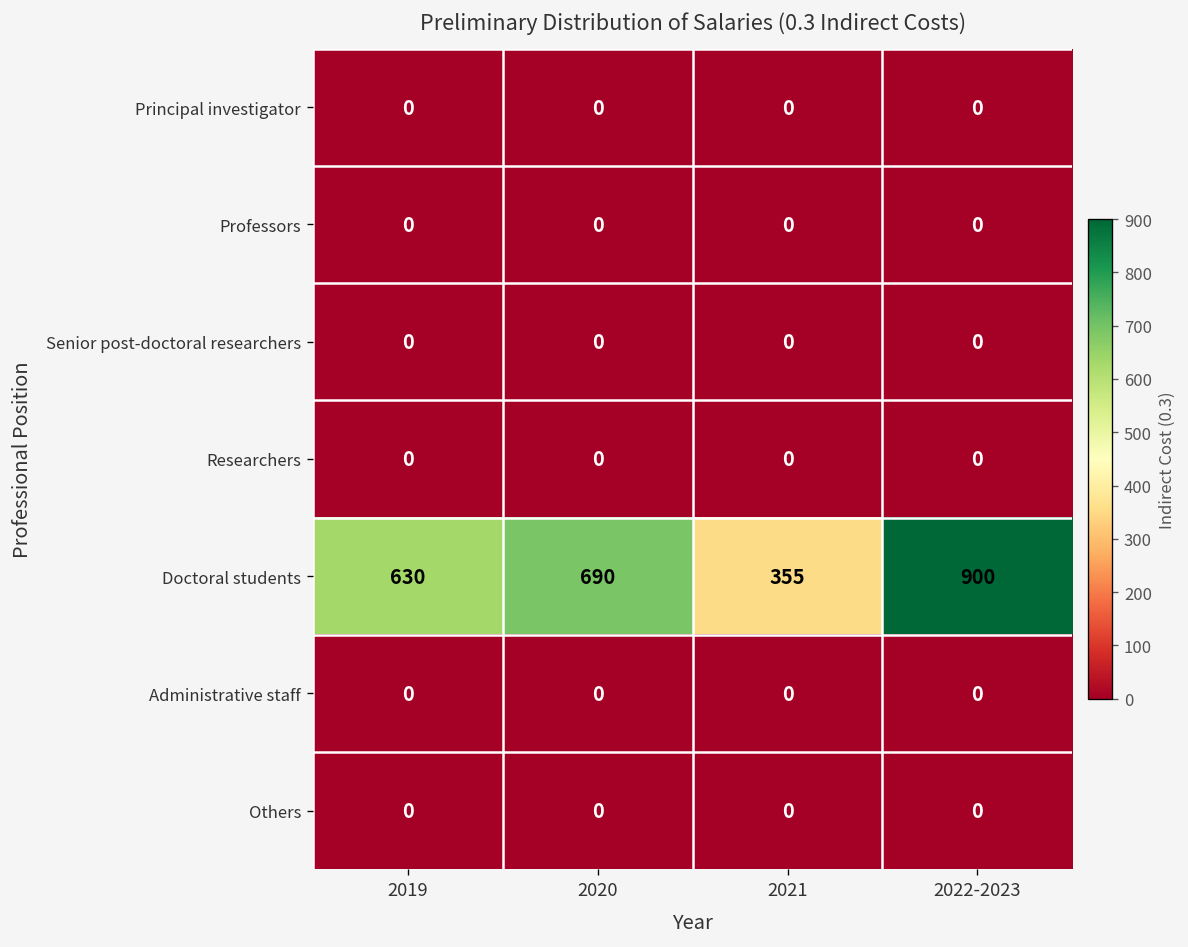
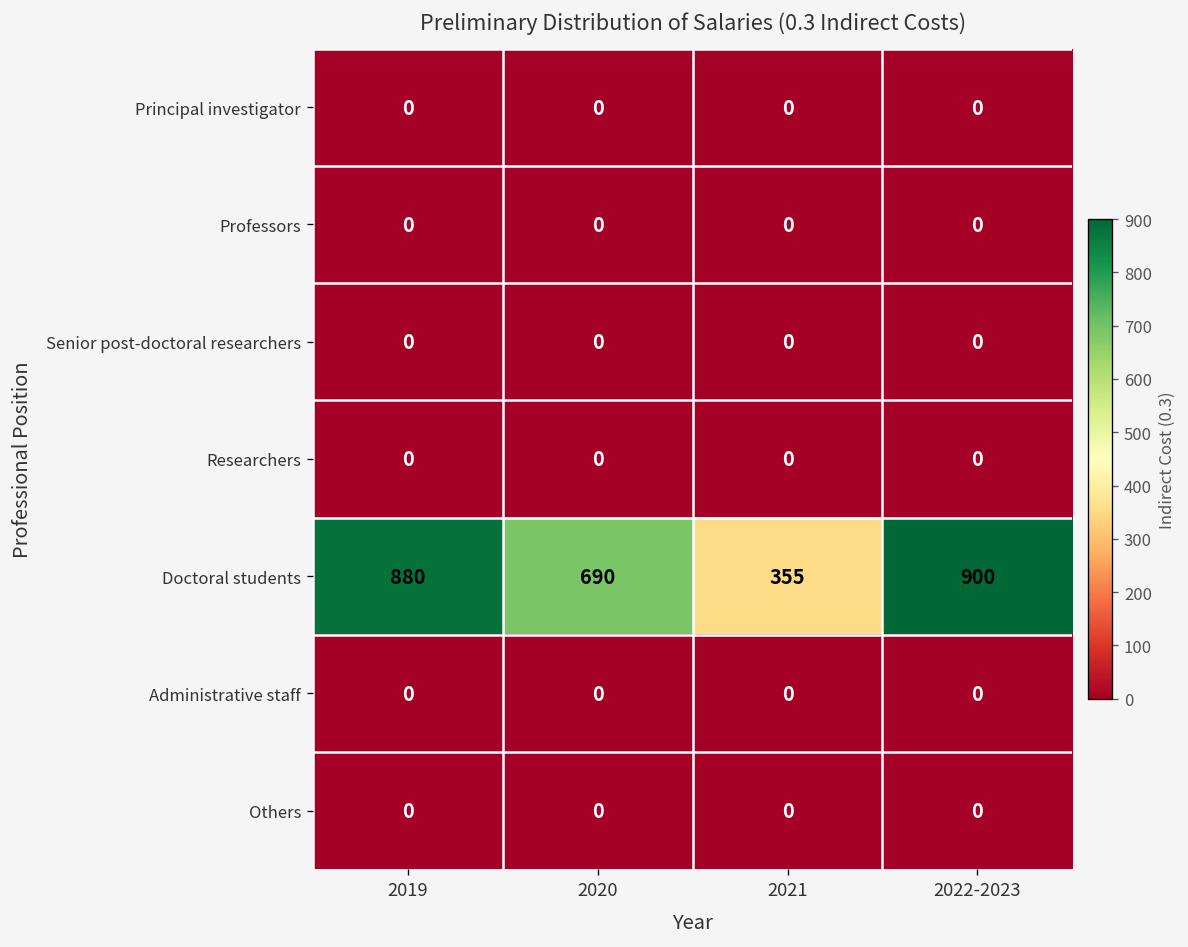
Doctoral students, 2019: 630 -> 880
